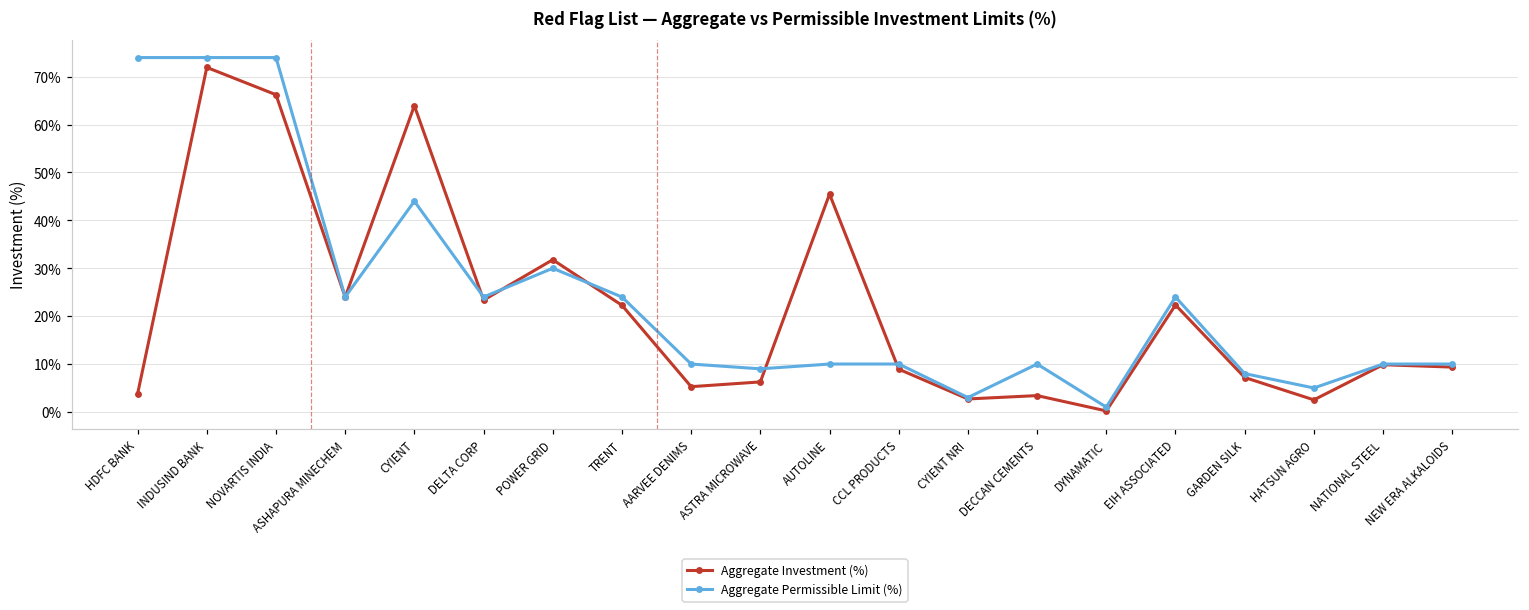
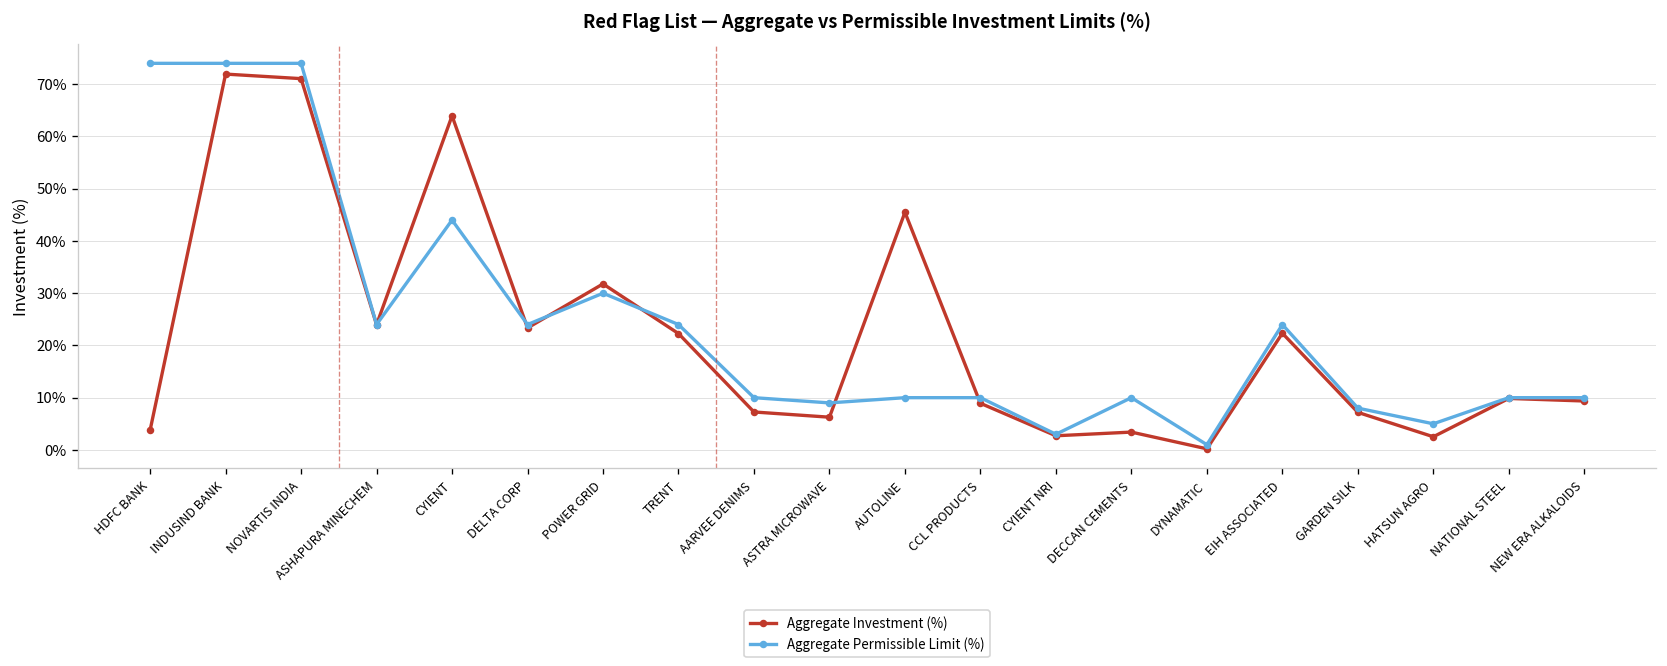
Aggregate Investment (%), NOVARTIS INDIA: 66% -> 71%
Aggregate Investment (%), AARVEE DENIMS: 5% -> 7%
